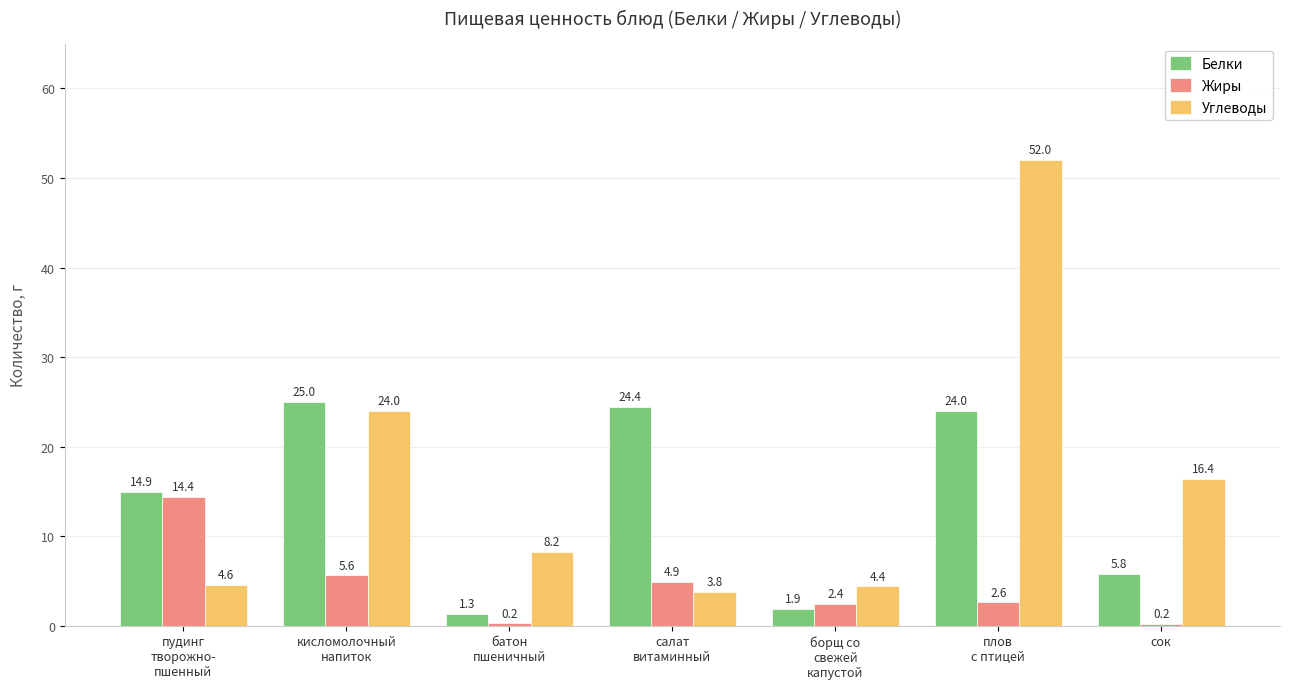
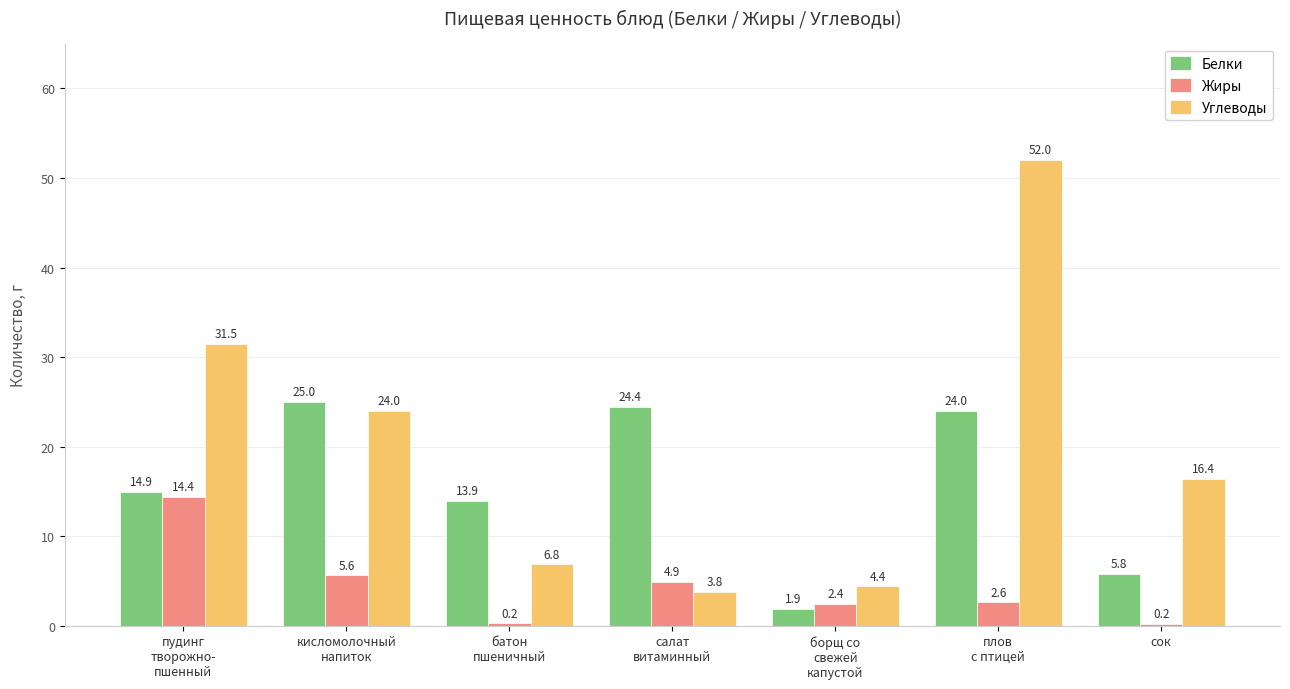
Углеводы, пудинг творожно- пшенный: 4.6 -> 31.5
Белки, батон пшеничный: 1.3 -> 13.9
Углеводы, батон пшеничный: 8.2 -> 6.8
